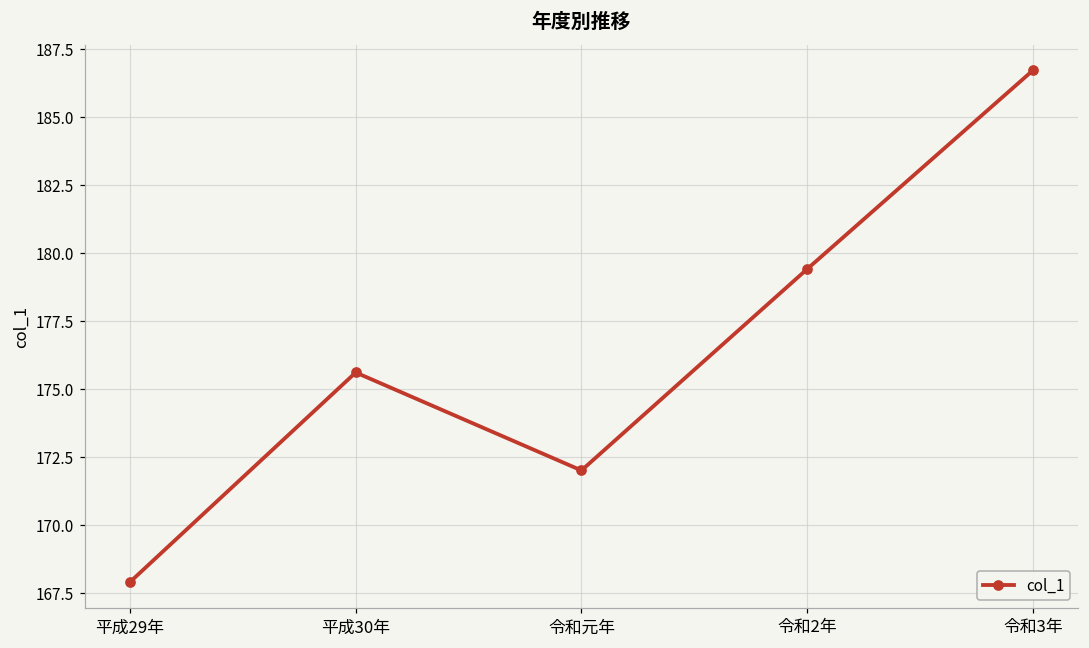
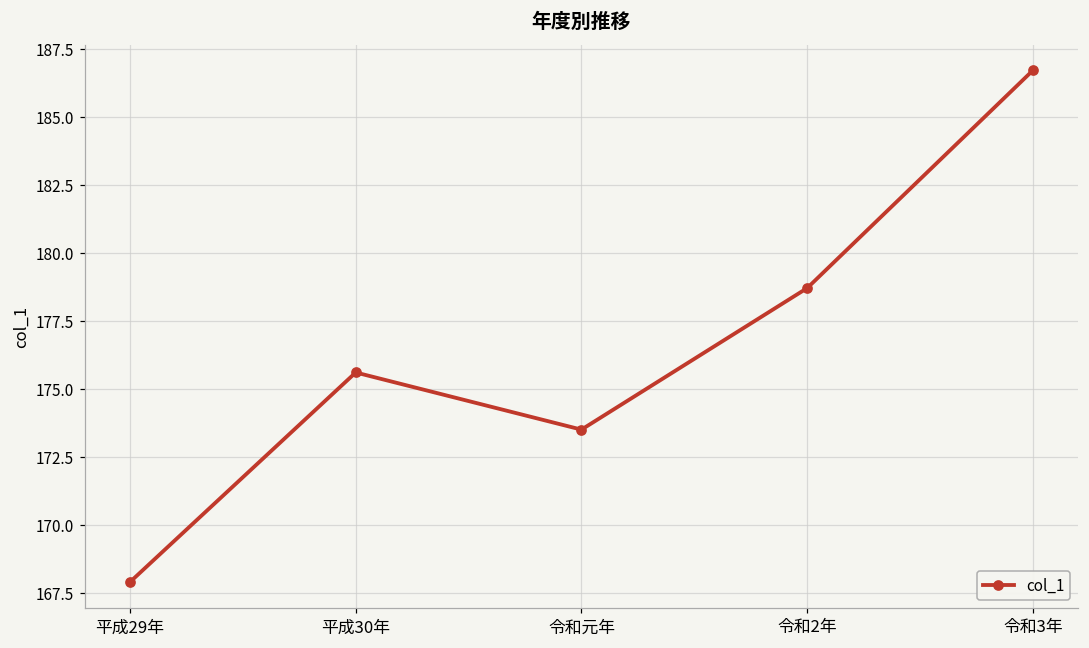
令和元年: 172.0 -> 173.5
令和2年: 179.4 -> 178.7
